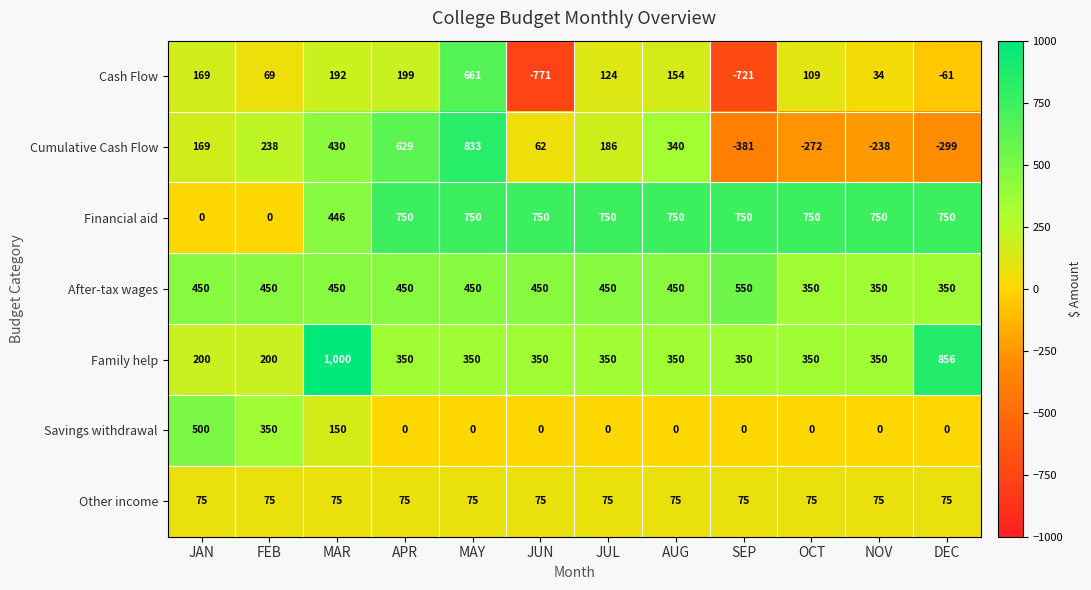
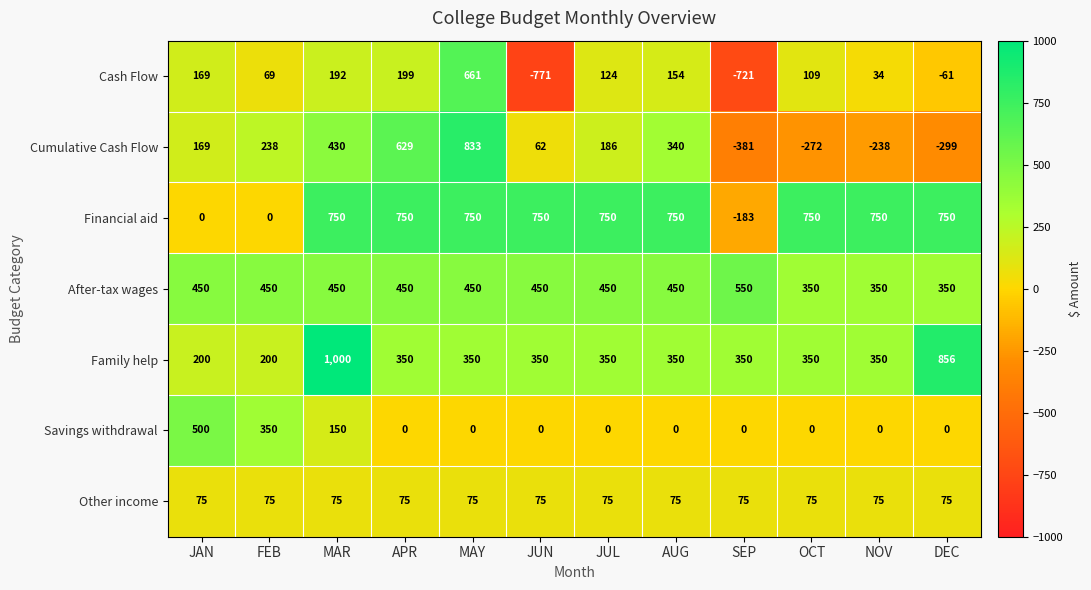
Financial aid, MAR: 446 -> 750
Financial aid, SEP: 750 -> -183
